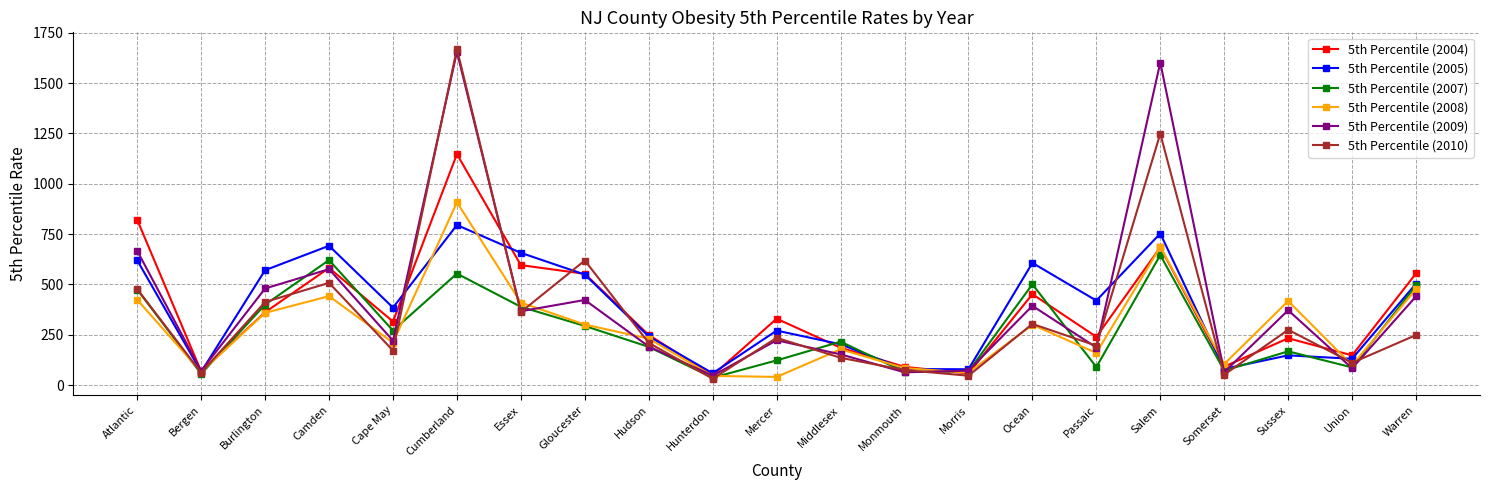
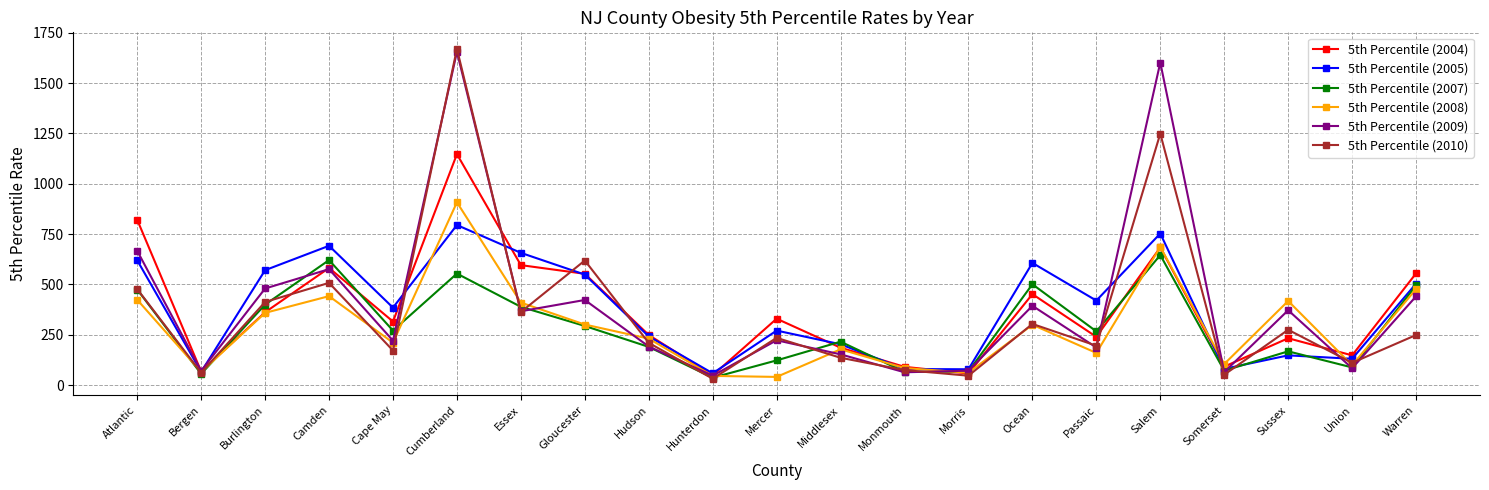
5th Percentile (2007), Passaic: 90 -> 270
